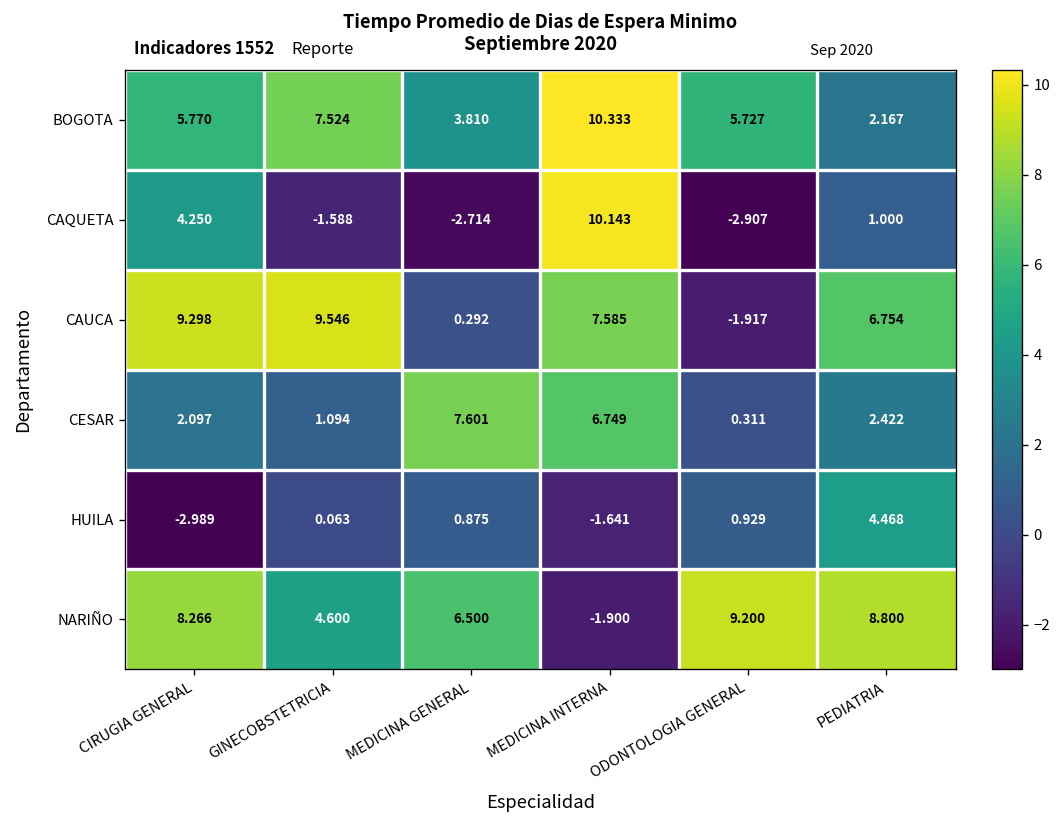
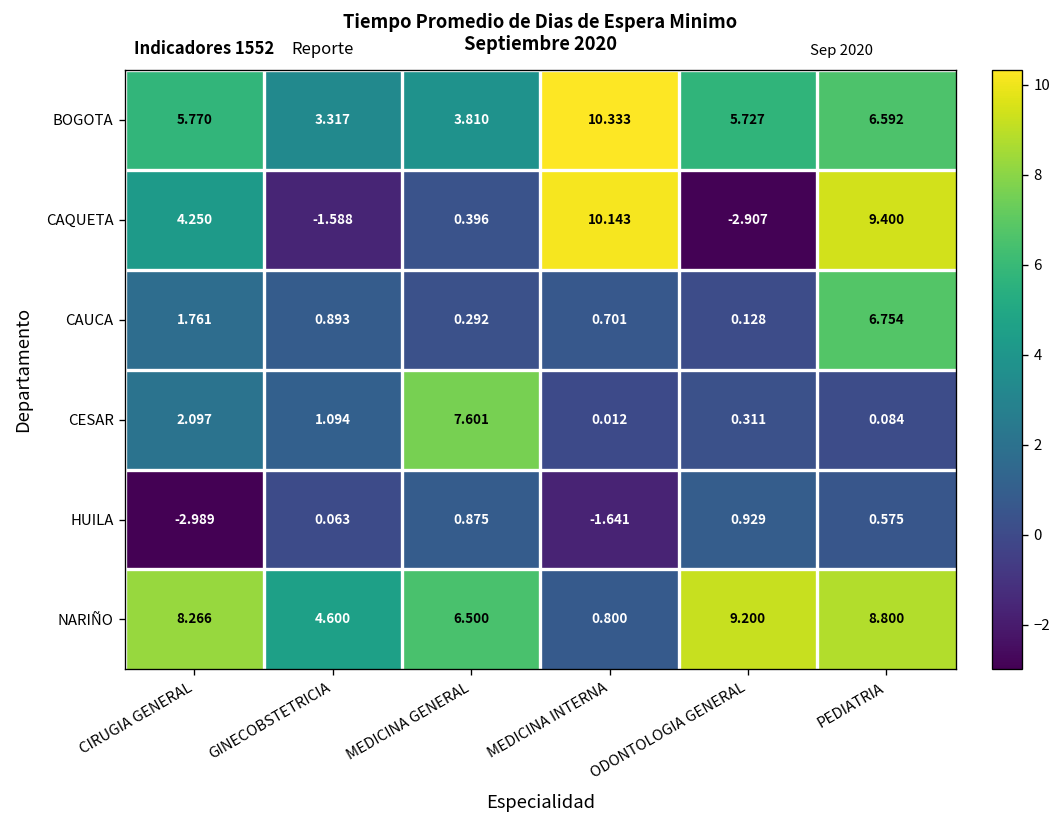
BOGOTA, GINECOBSTETRICIA: 7.524 -> 3.317
BOGOTA, PEDIATRIA: 2.167 -> 6.592
CAQUETA, MEDICINA GENERAL: -2.714 -> 0.396
CAQUETA, PEDIATRIA: 1.000 -> 9.400
CAUCA, CIRUGIA GENERAL: 9.298 -> 1.761
CAUCA, GINECOBSTETRICIA: 9.546 -> 0.893
CAUCA, MEDICINA INTERNA: 7.585 -> 0.701
CAUCA, ODONTOLOGIA GENERAL: -1.917 -> 0.128
CESAR, MEDICINA INTERNA: 6.749 -> 0.012
CESAR, PEDIATRIA: 2.422 -> 0.084
HUILA, PEDIATRIA: 4.468 -> 0.575
NARIÑO, MEDICINA INTERNA: -1.900 -> 0.800
